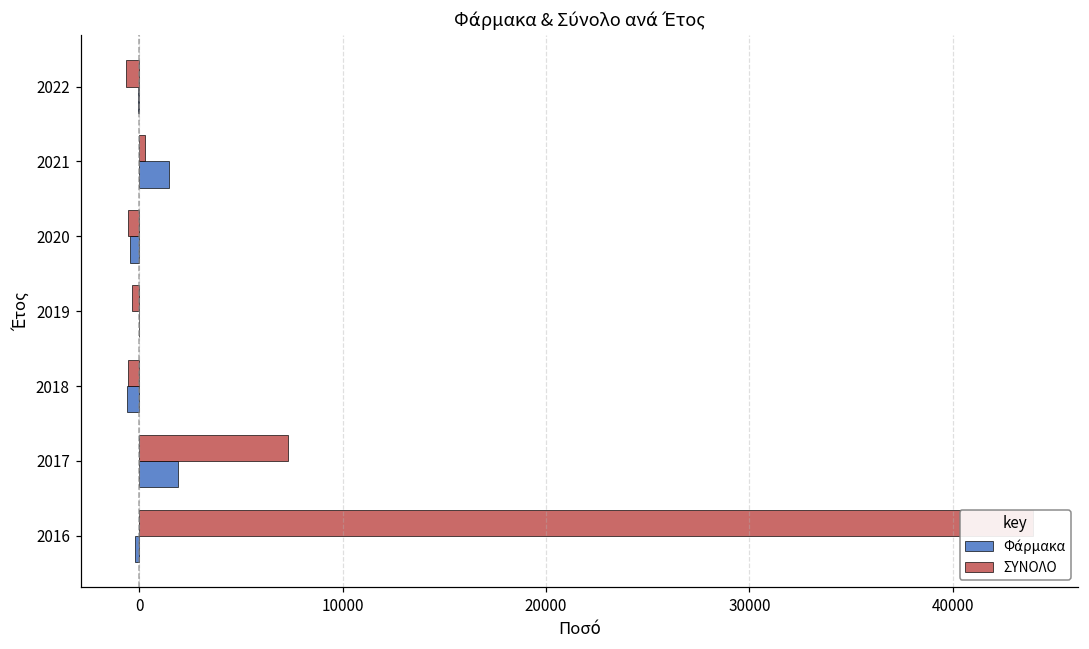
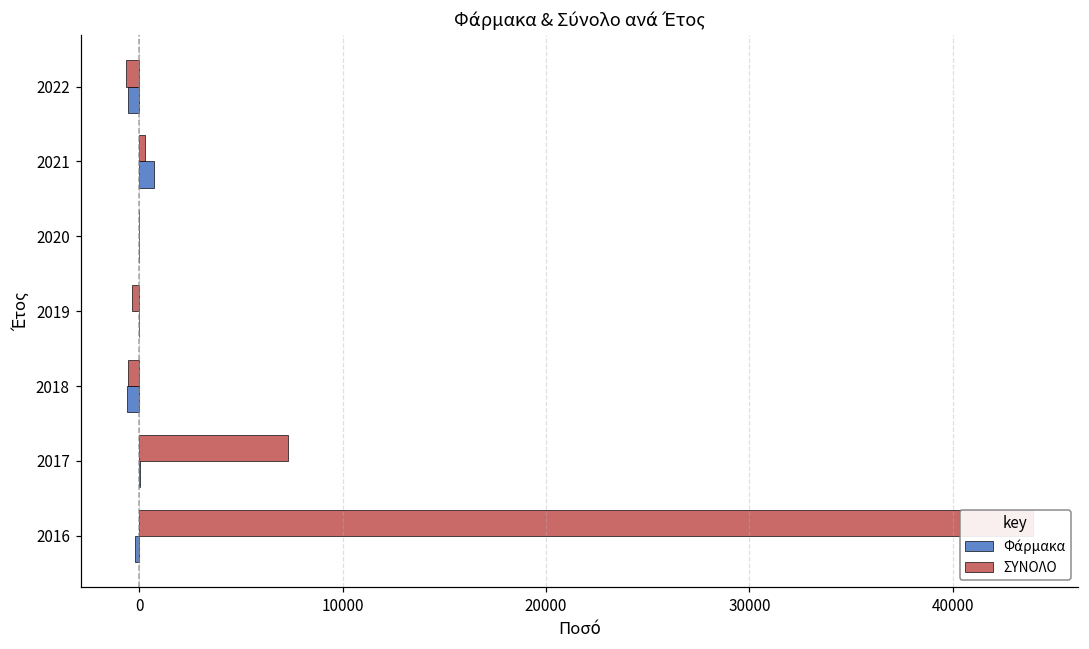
Φάρμακα, 2022: -100 -> -500
Φάρμακα, 2021: 1400 -> 700
ΣΥΝΟΛΟ, 2020: -600 -> 0
Φάρμακα, 2020: -500 -> 0
Φάρμακα, 2017: 1900 -> 100
